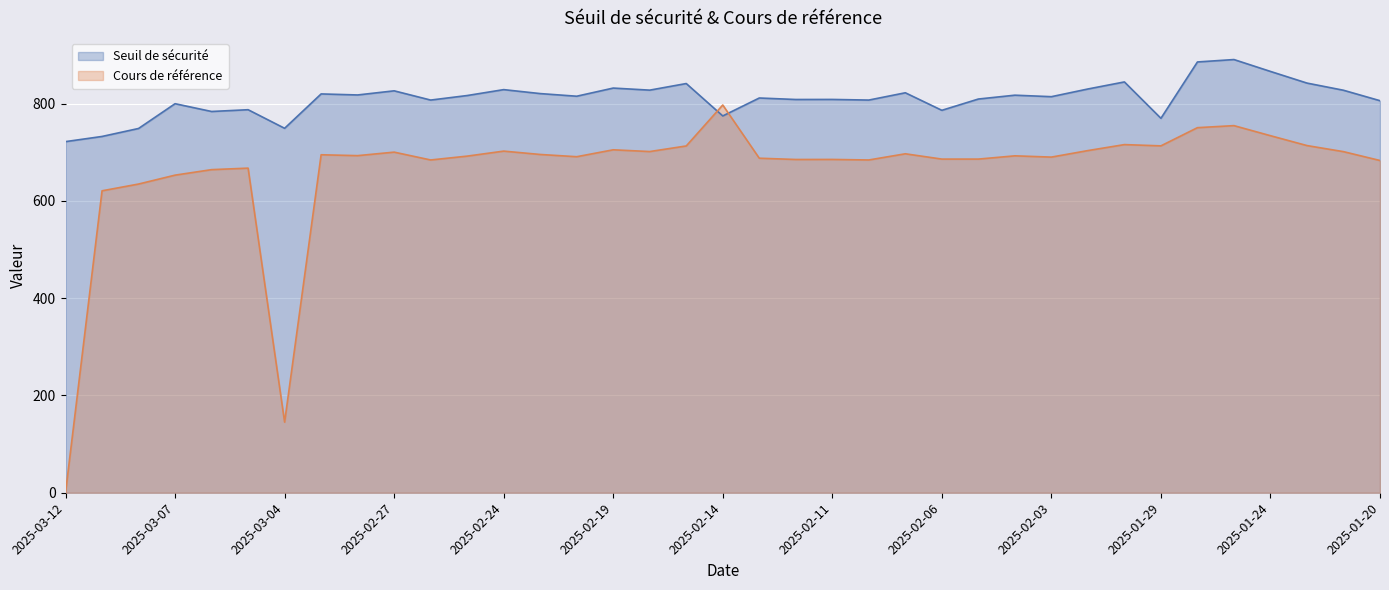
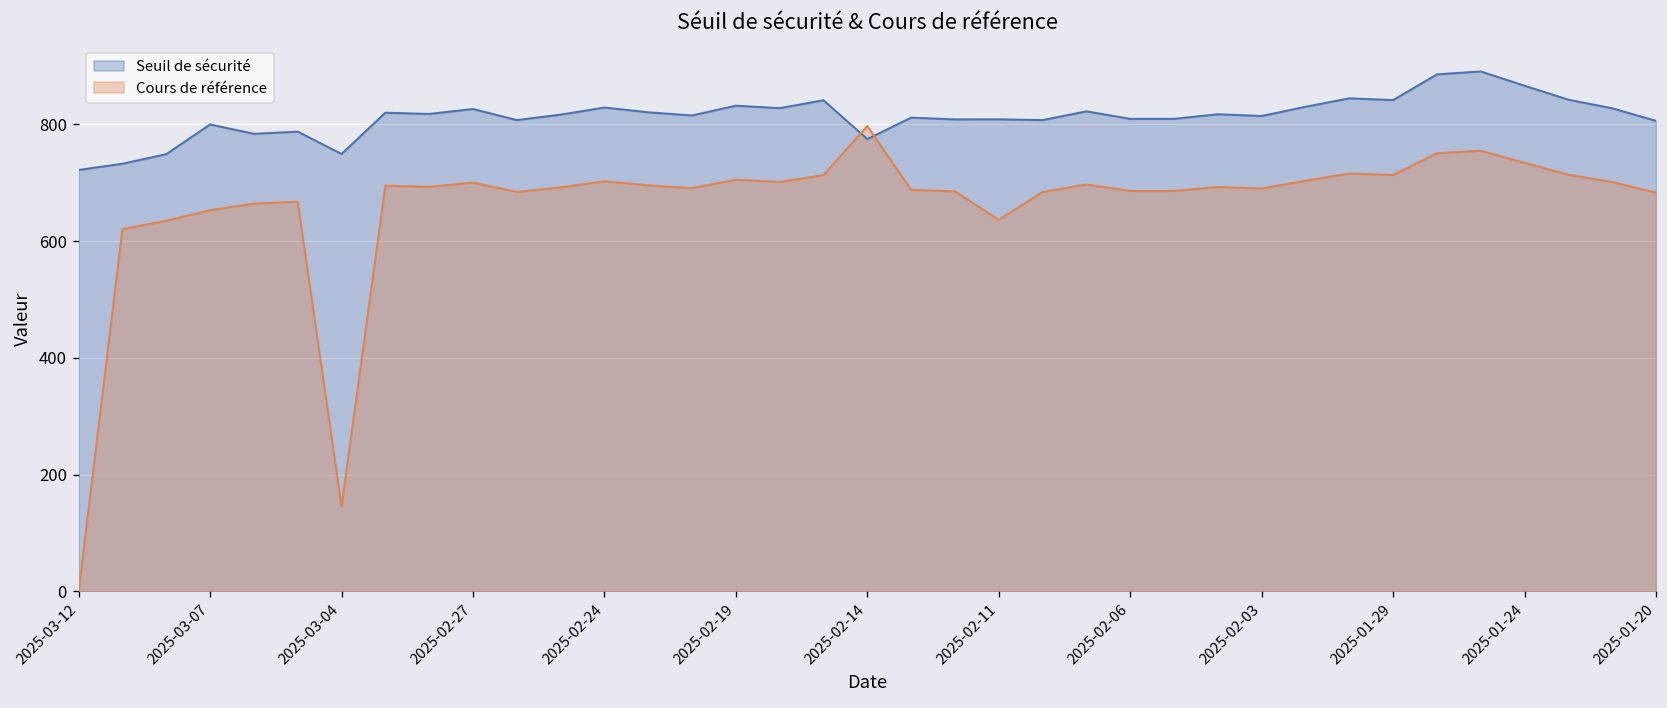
Cours de référence, 2025-02-11: 690 -> 640
Seuil de sécurité, 2025-02-06: 790 -> 810
Seuil de sécurité, 2025-01-29: 770 -> 840
